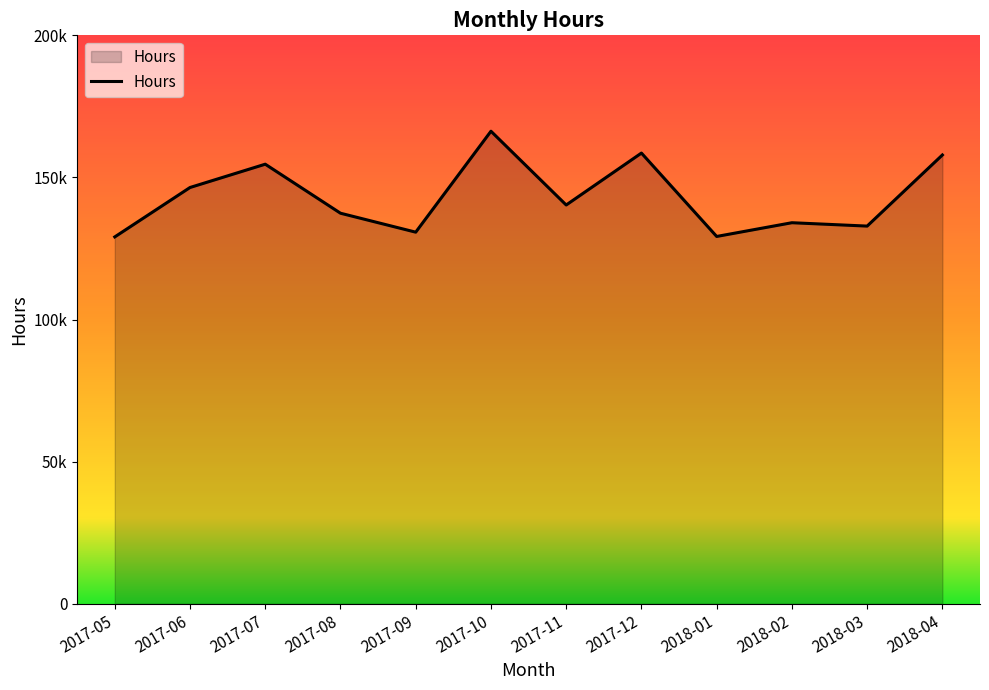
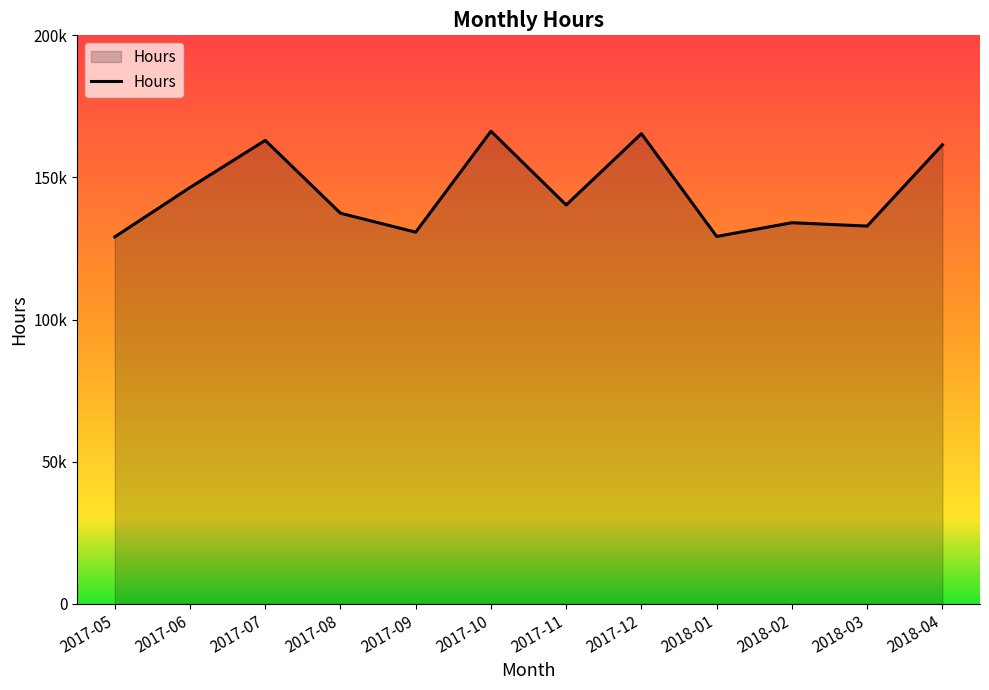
2017-07: 155000 -> 163000
2017-12: 159000 -> 165000
2018-04: 158000 -> 161000
